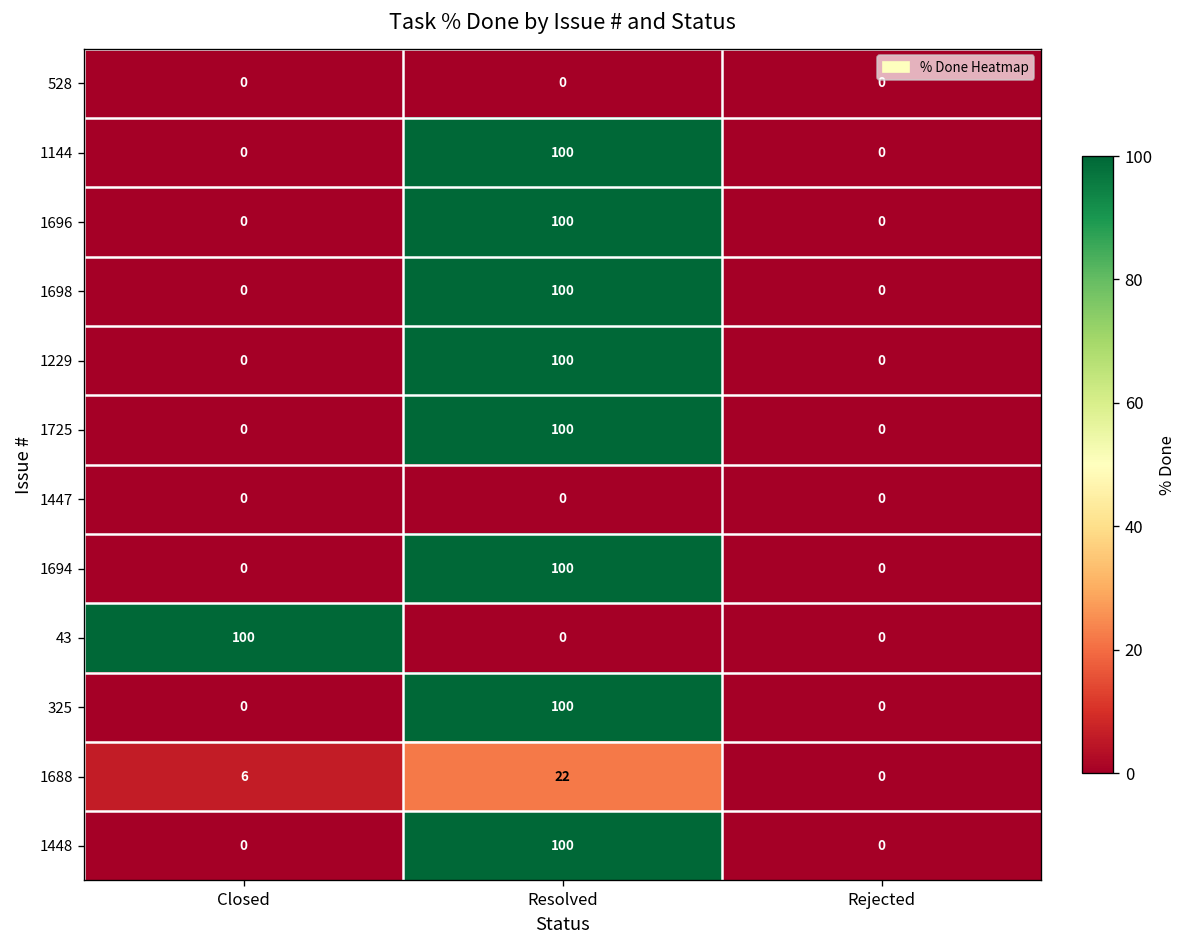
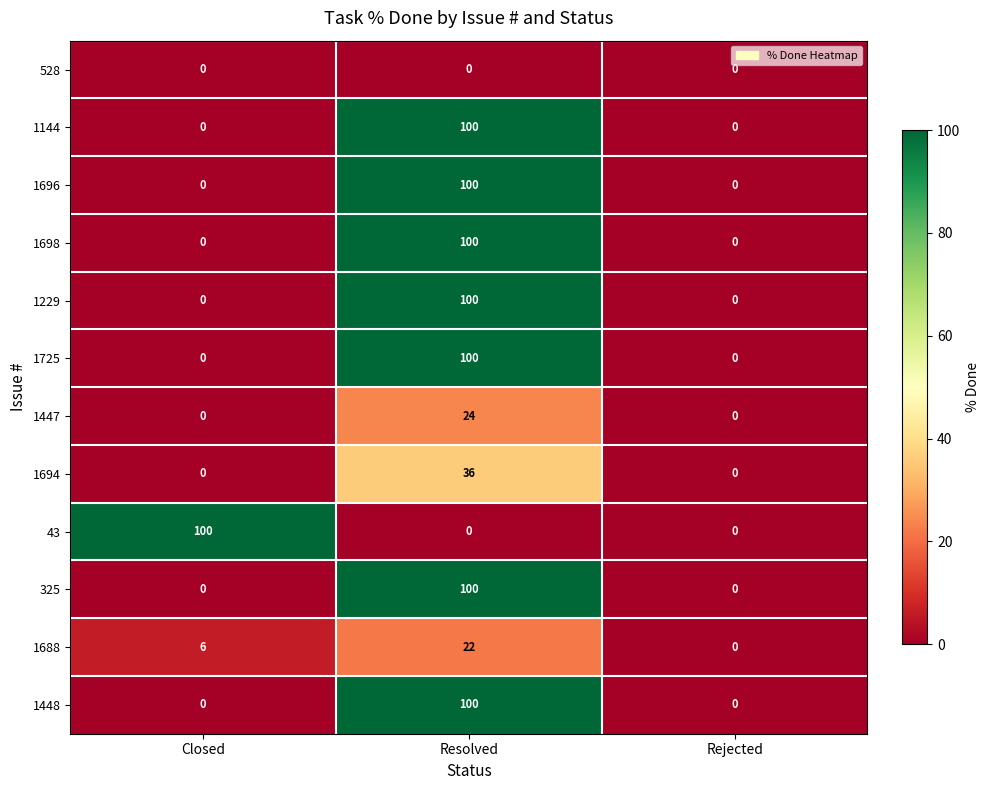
1447, Resolved: 0 -> 24
1694, Resolved: 100 -> 36
